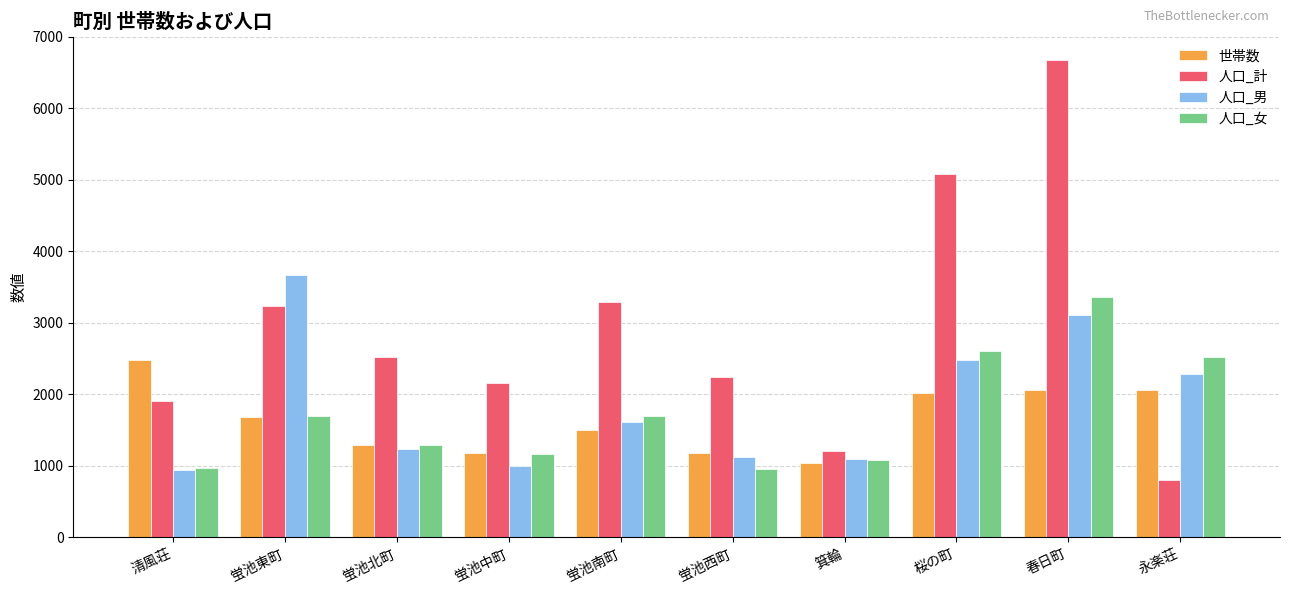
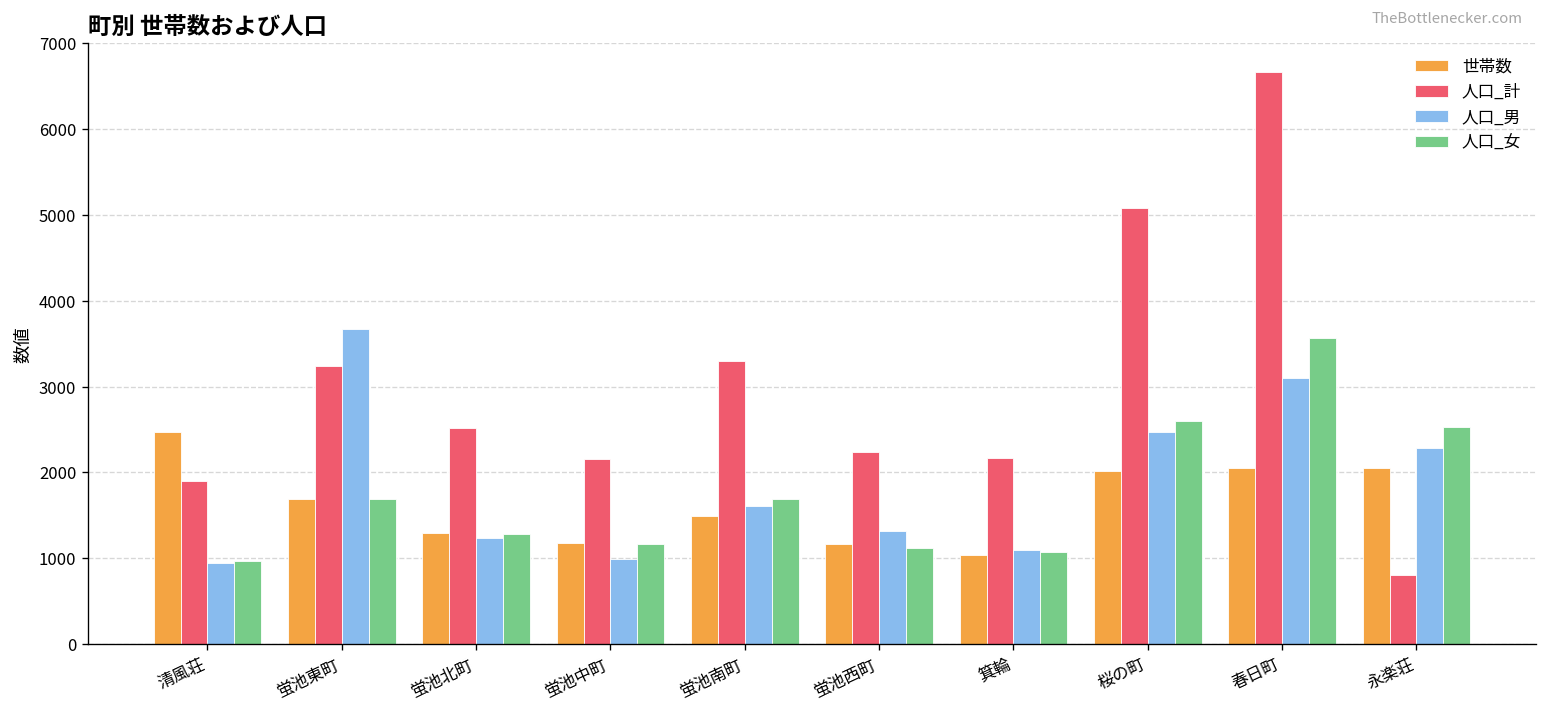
人口_男, 蛍池西町: 1100 -> 1300
人口_女, 蛍池西町: 1000 -> 1100
人口_計, 箕輪: 1200 -> 2200
人口_女, 春日町: 3400 -> 3600
